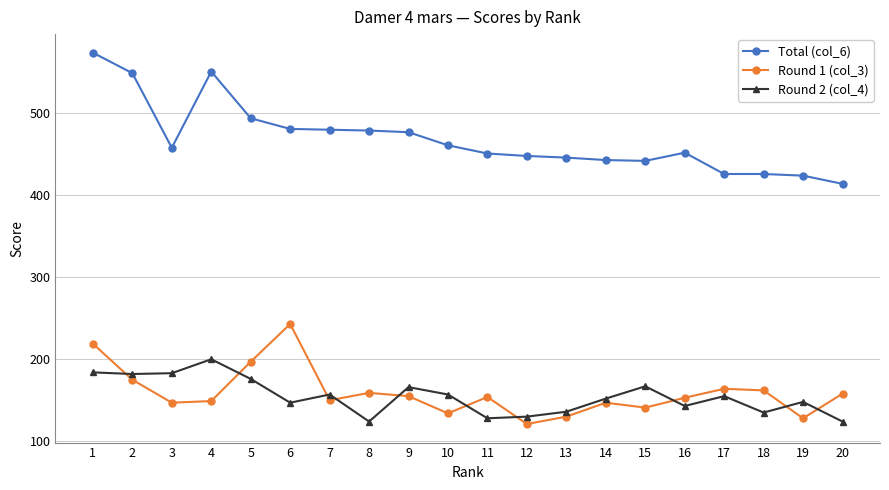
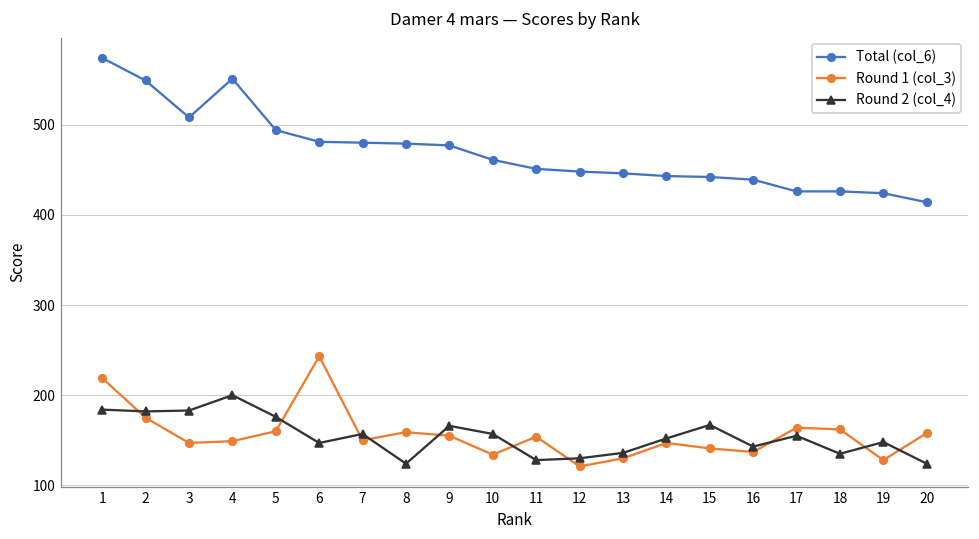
Total (col_6), 3: 460 -> 510
Round 1 (col_3), 5: 200 -> 160
Total (col_6), 16: 450 -> 440
Round 1 (col_3), 16: 150 -> 140
